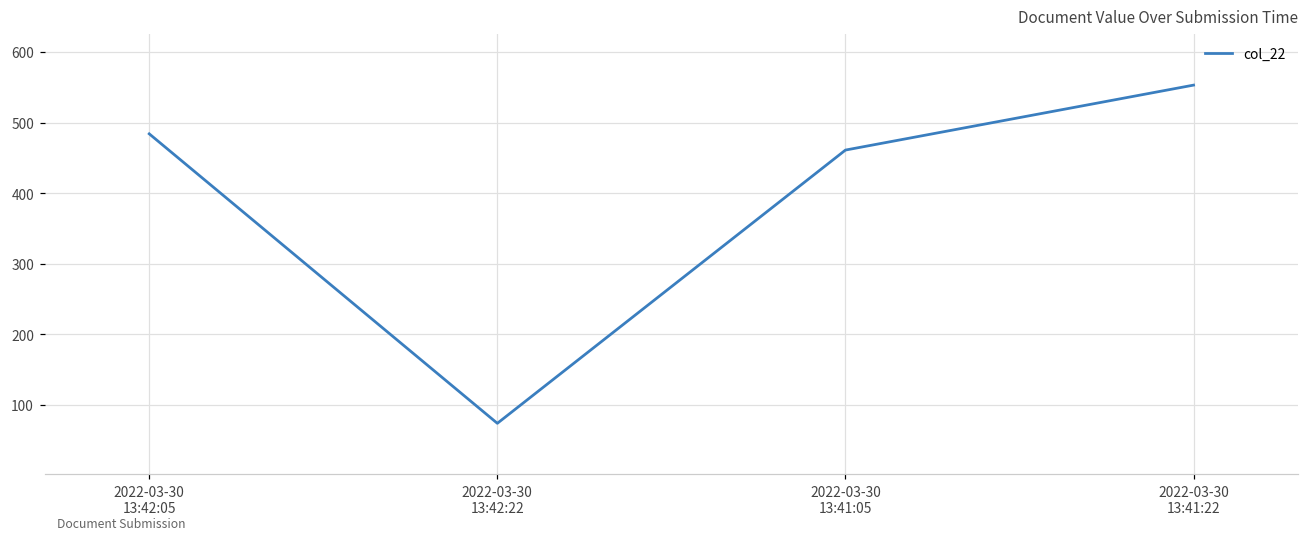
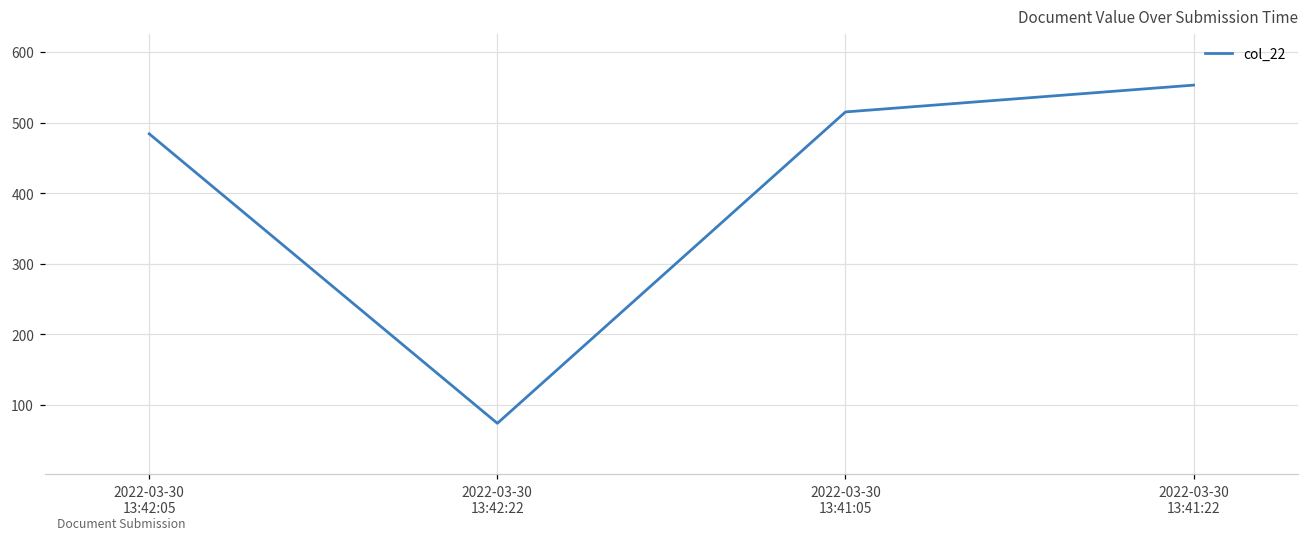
2022-03-30 13:41:05: 460 -> 520
